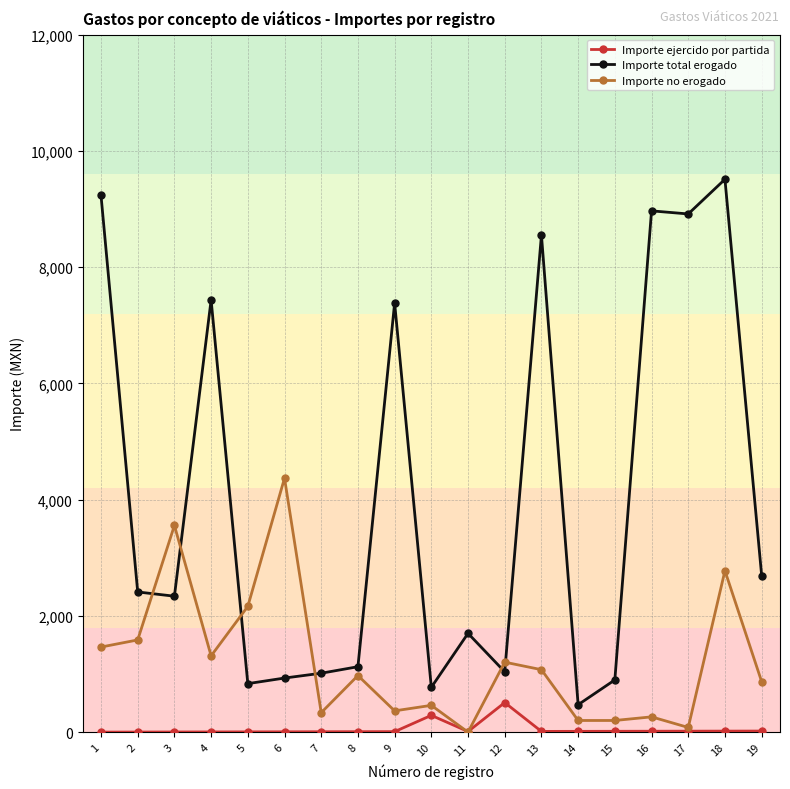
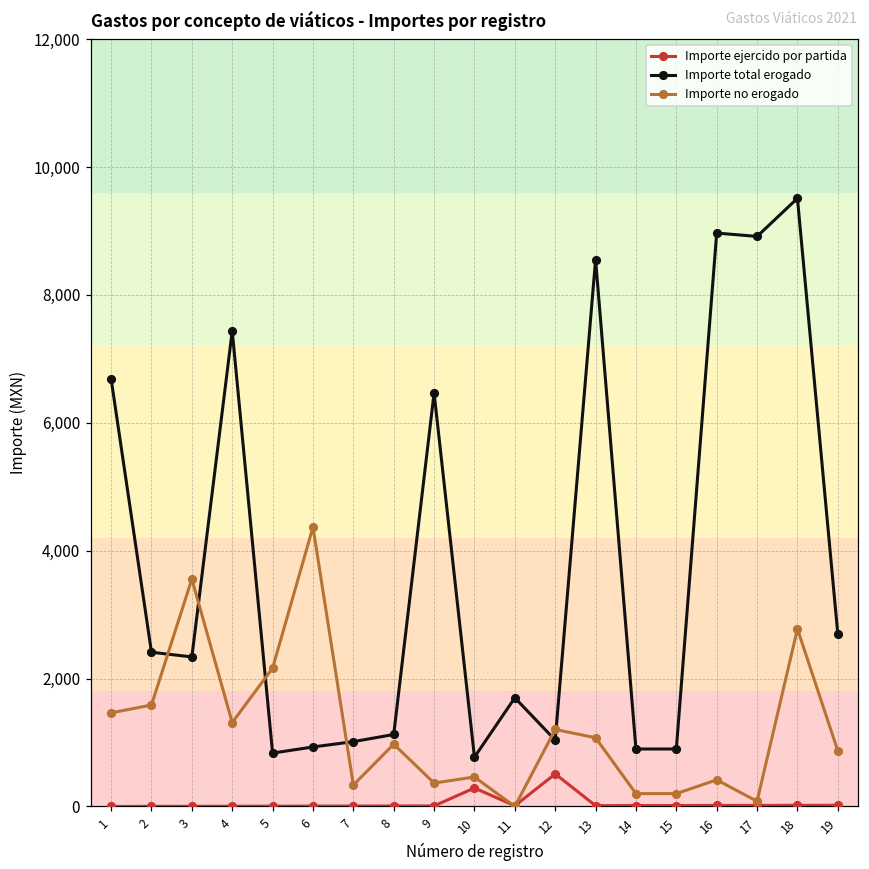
Importe total erogado, 1: 9,200 -> 6,700
Importe total erogado, 9: 7,400 -> 6,500
Importe total erogado, 14: 500 -> 900
Importe no erogado, 16: 300 -> 400
